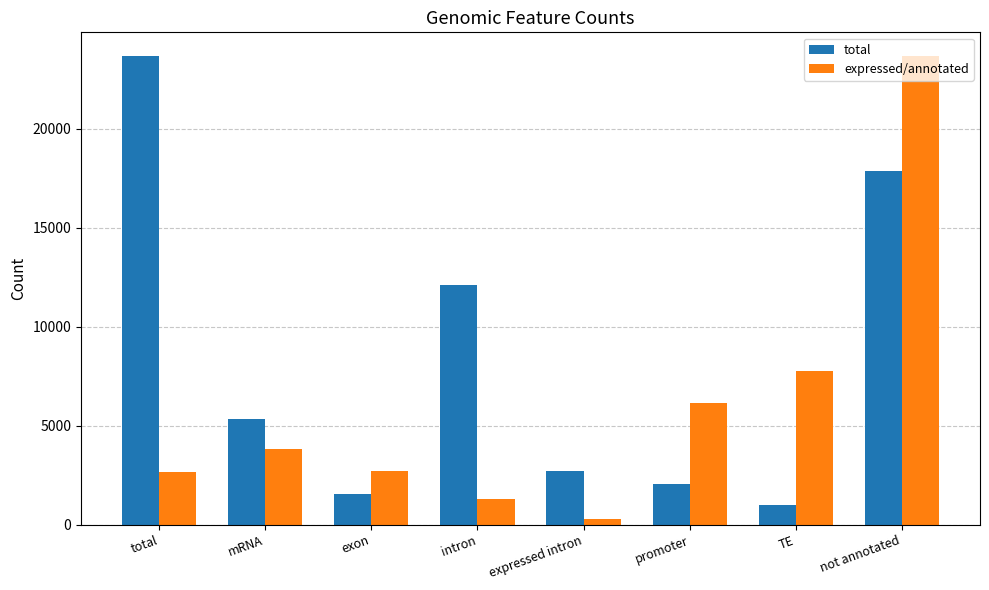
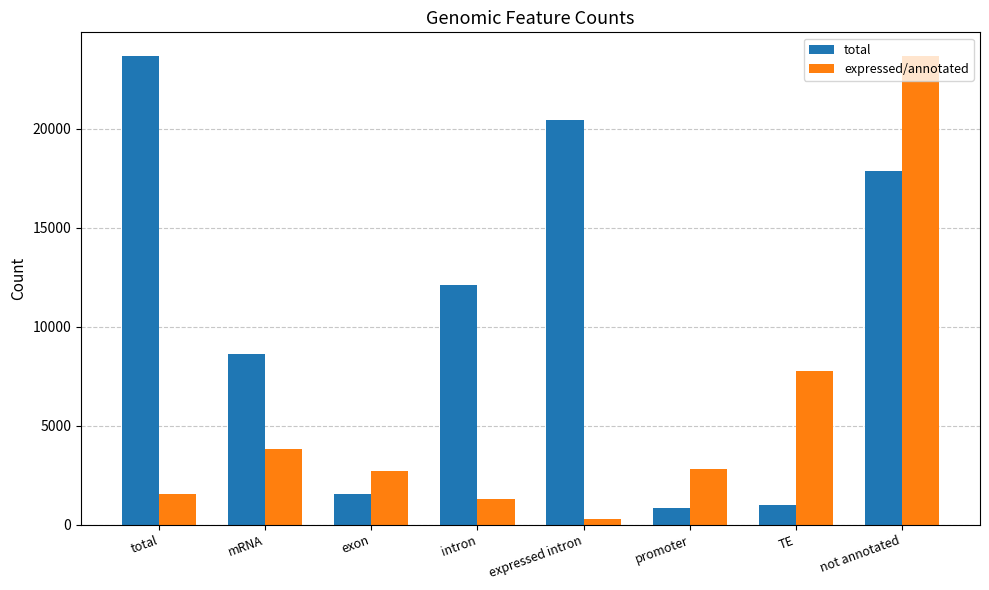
expressed/annotated, total: 2700 -> 1500
total, mRNA: 5300 -> 8600
total, expressed intron: 2700 -> 20400
total, promoter: 2100 -> 900
expressed/annotated, promoter: 6100 -> 2800
